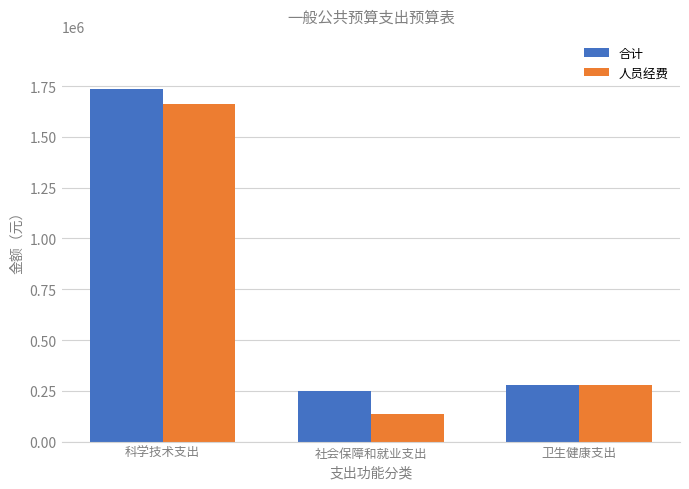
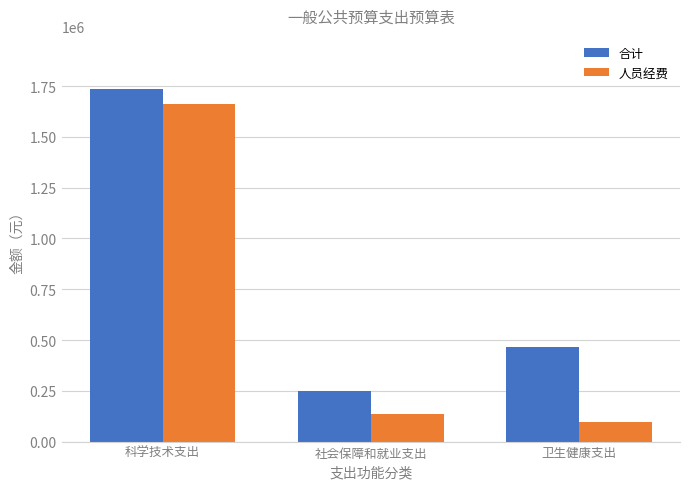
合计, 卫生健康支出: 280000 -> 470000
人员经费, 卫生健康支出: 280000 -> 100000
